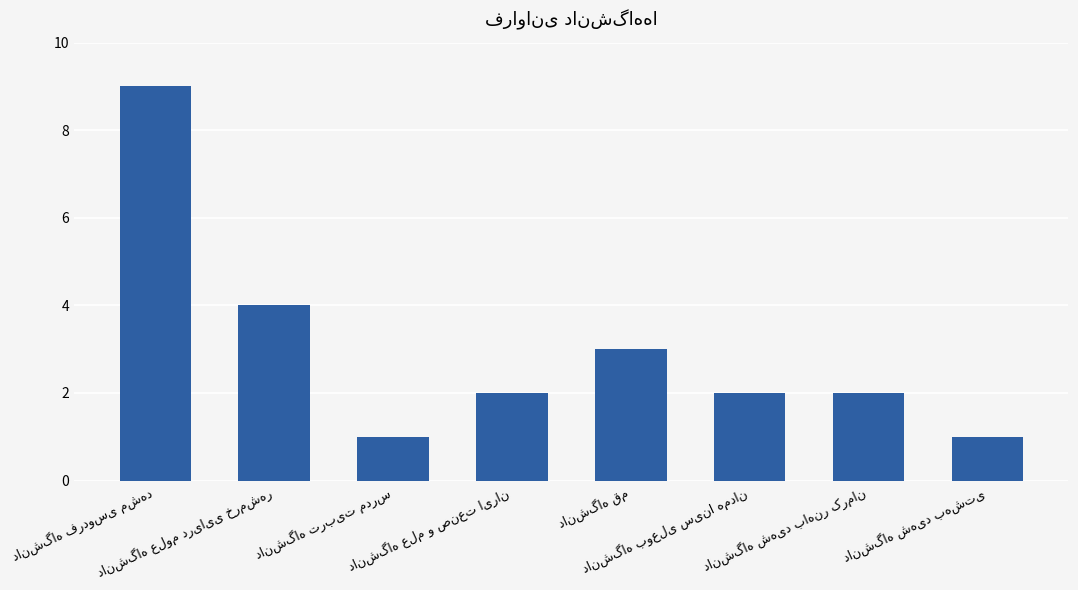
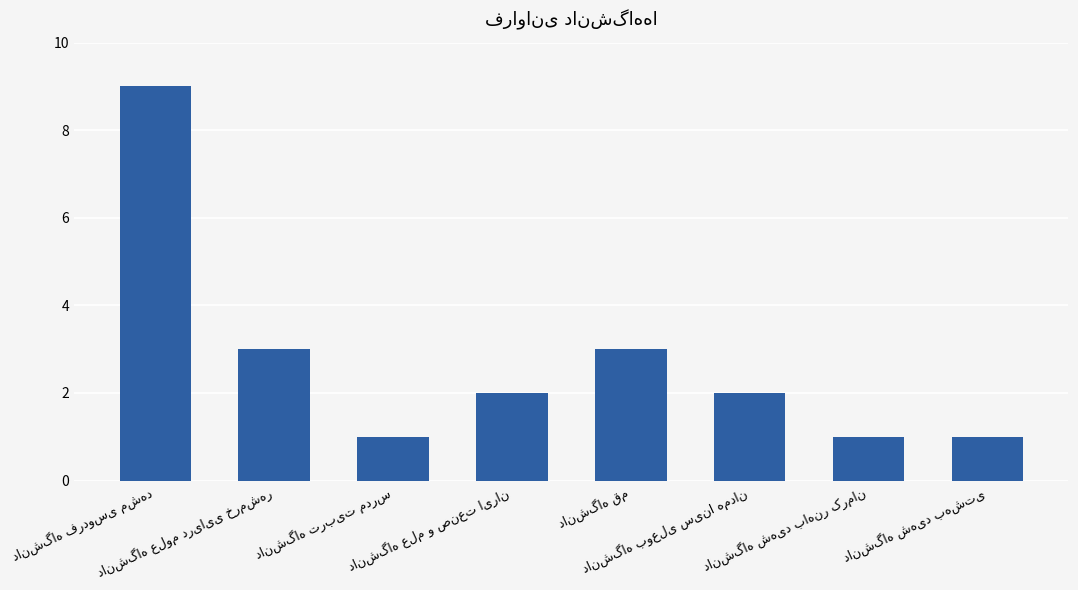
دانشگاه علوم دریایی خرمشهر: 4 -> 3
دانشگاه شهید باهنر کرمان: 2 -> 1
